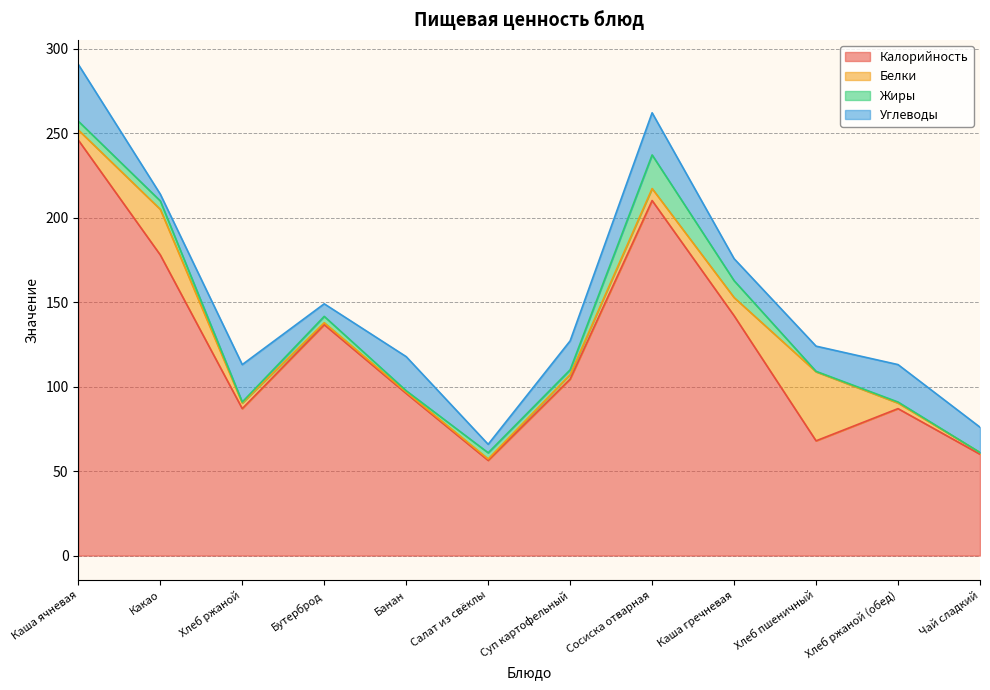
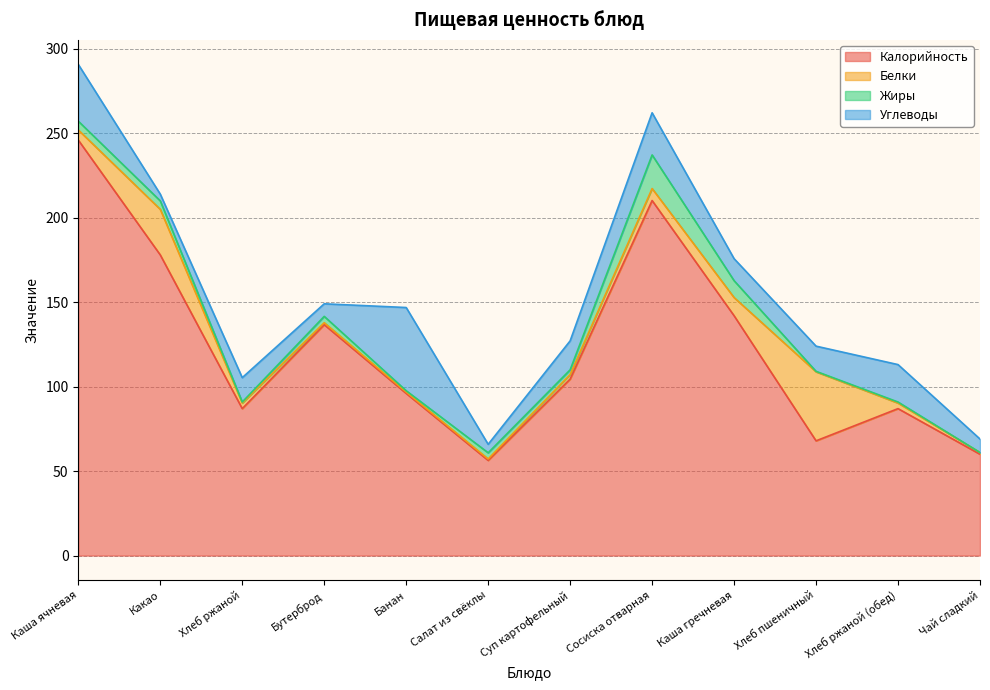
Углеводы, Хлеб ржаной: 22 -> 14
Углеводы, Банан: 20 -> 49
Углеводы, Чай сладкий: 15 -> 8
